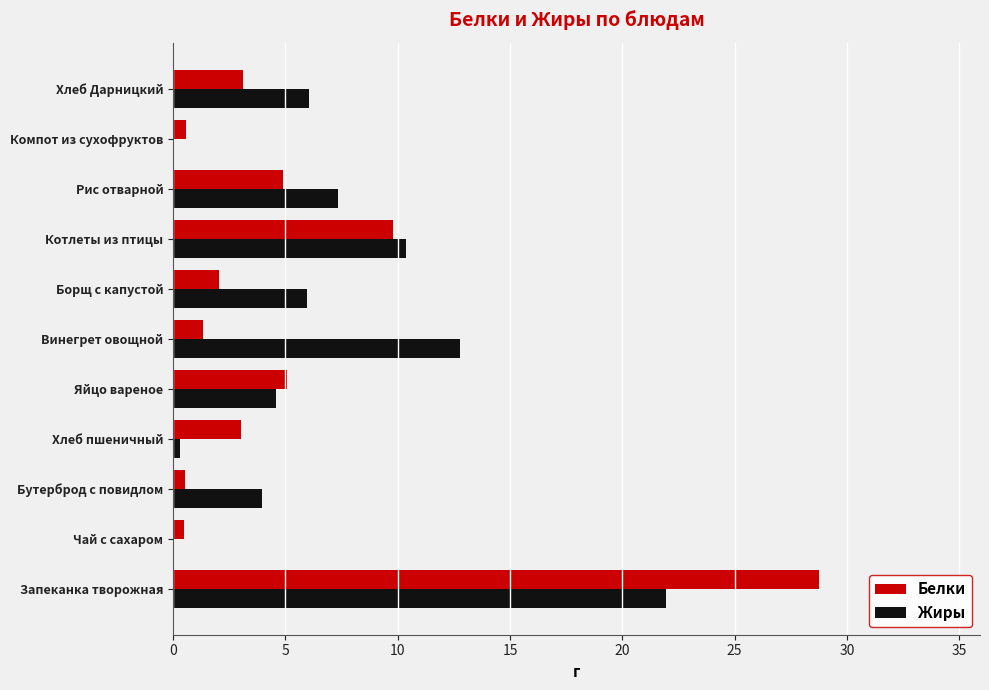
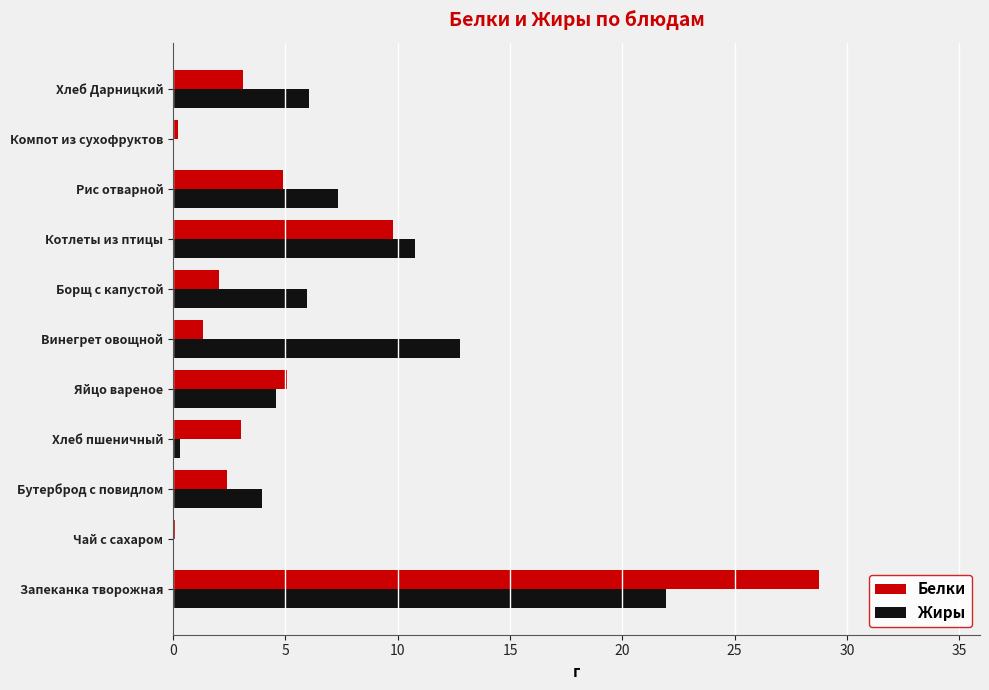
Белки, Компот из сухофруктов: 0.6 -> 0.2
Жиры, Котлеты из птицы: 10.4 -> 10.8
Белки, Бутерброд с повидлом: 0.5 -> 2.4
Белки, Чай с сахаром: 0.5 -> 0.1
